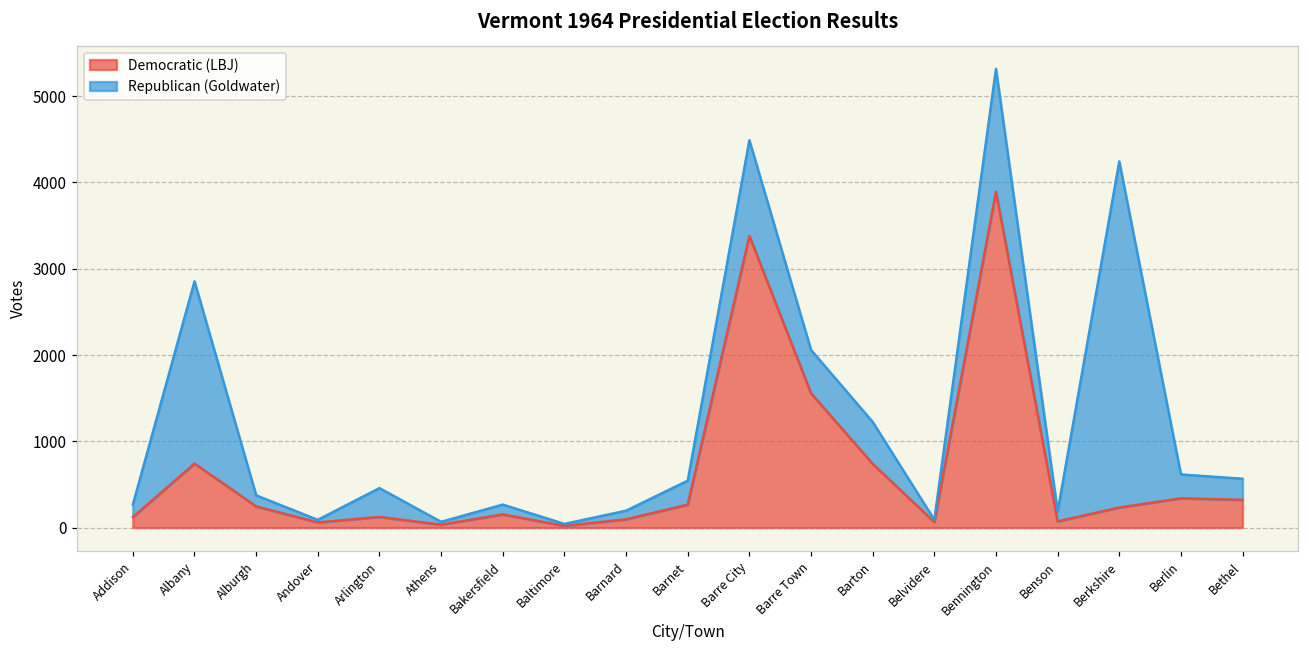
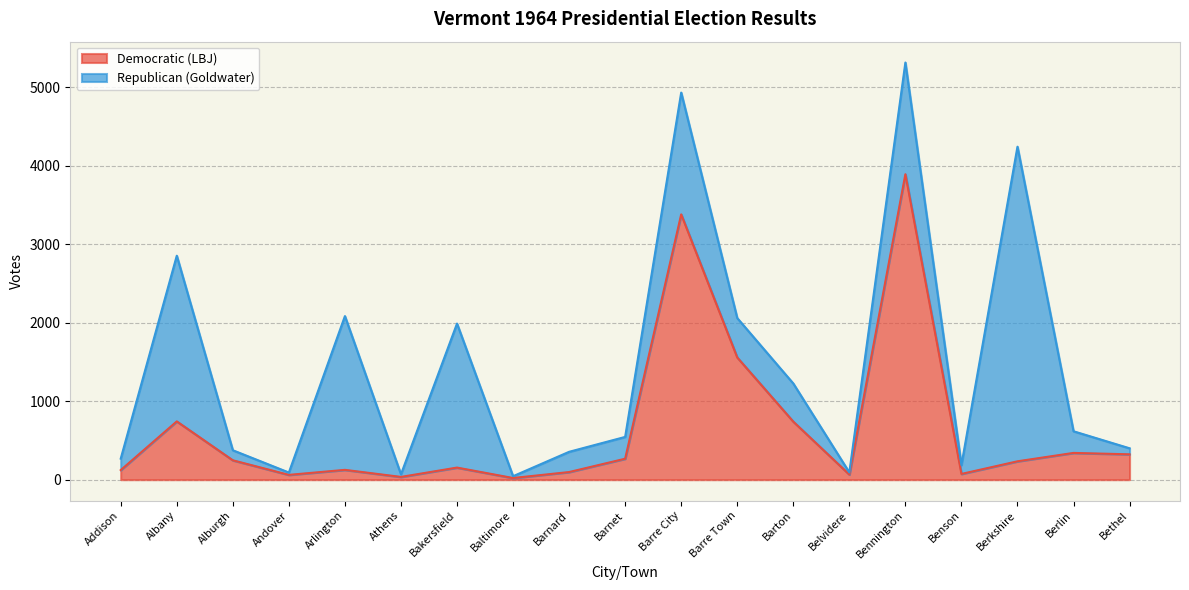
Republican (Goldwater), Arlington: 300 -> 2000
Republican (Goldwater), Bakersfield: 100 -> 1800
Republican (Goldwater), Barnard: 100 -> 300
Republican (Goldwater), Barre City: 1100 -> 1600
Republican (Goldwater), Bethel: 200 -> 100
